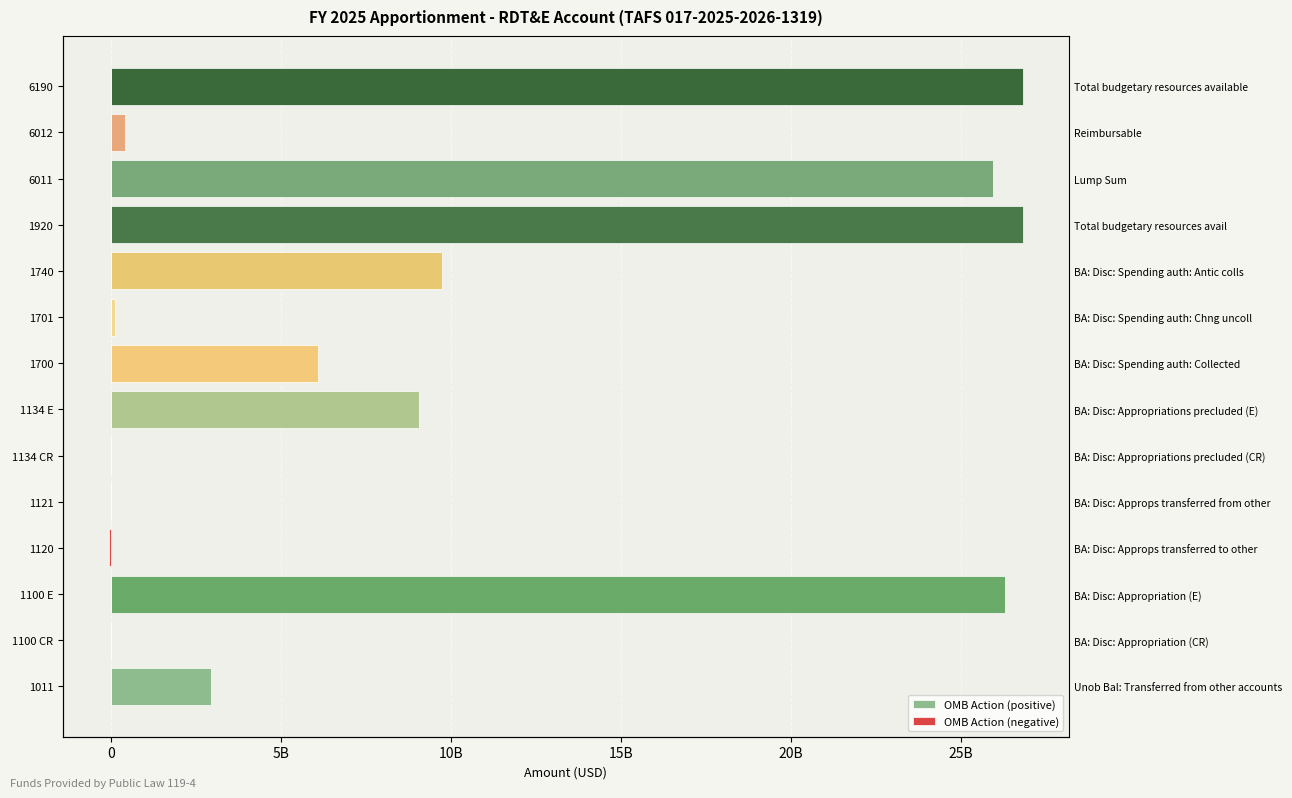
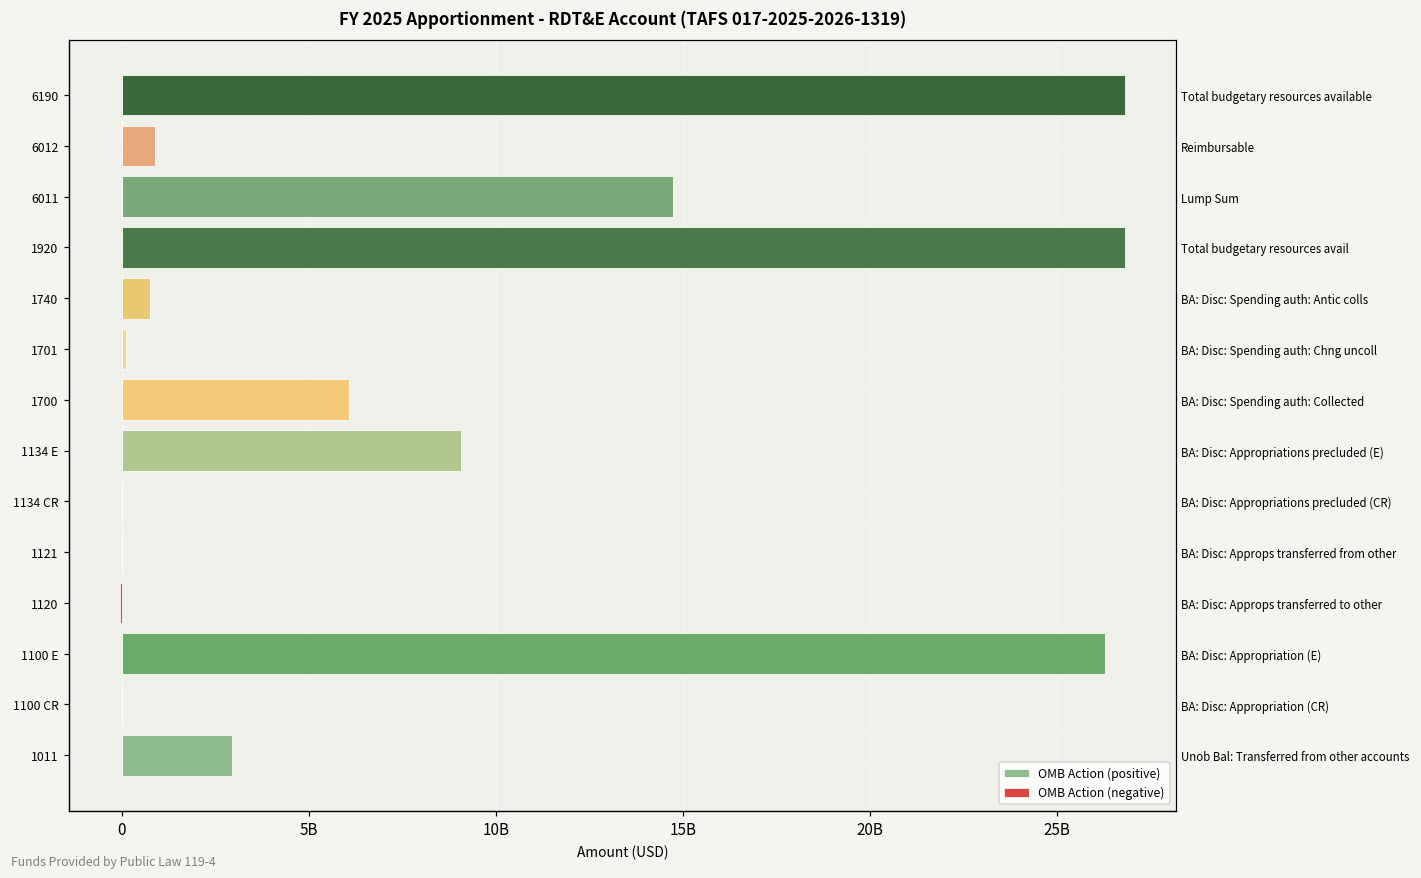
OMB Action (positive), 6012: 400000000 -> 900000000
OMB Action (positive), 6011: 25900000000 -> 14700000000
OMB Action (positive), 1740: 9800000000 -> 800000000
